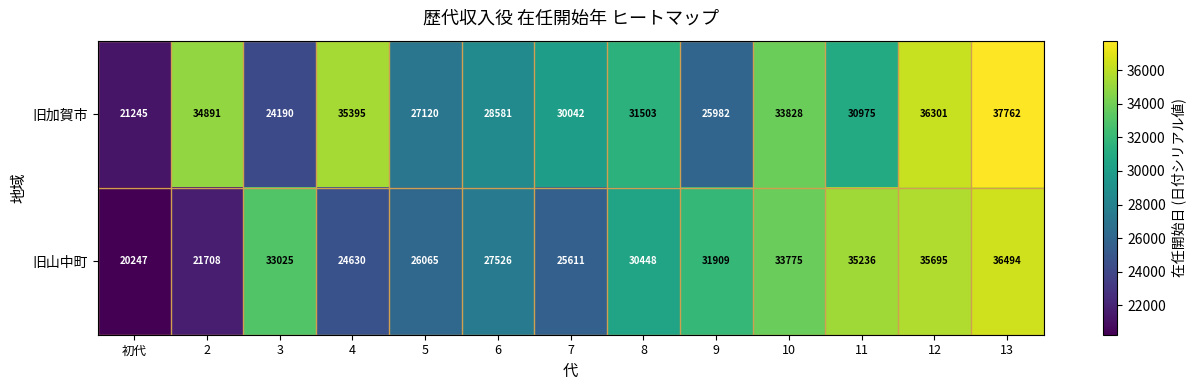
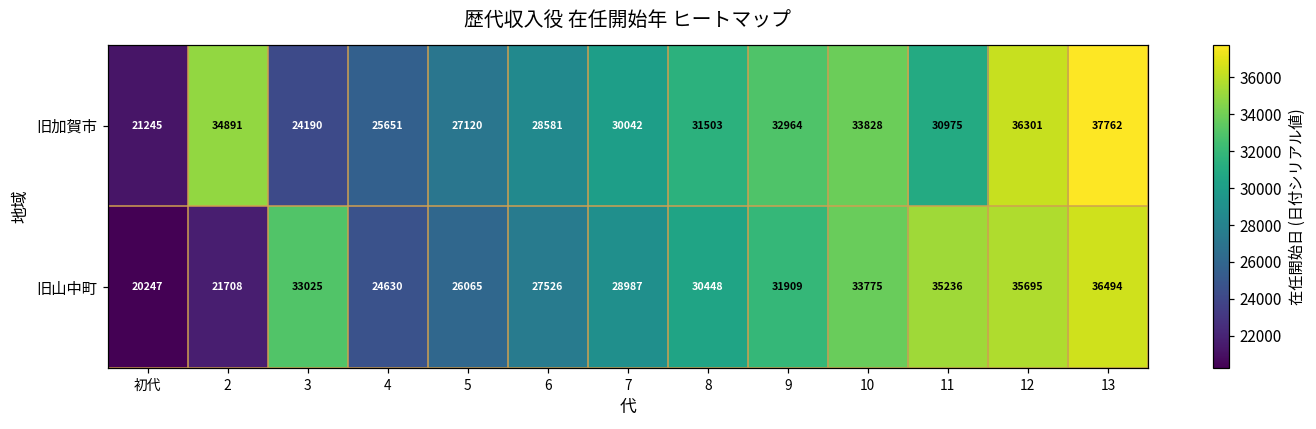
旧加賀市, 4: 35395 -> 25651
旧加賀市, 9: 25982 -> 32964
旧山中町, 7: 25611 -> 28987
